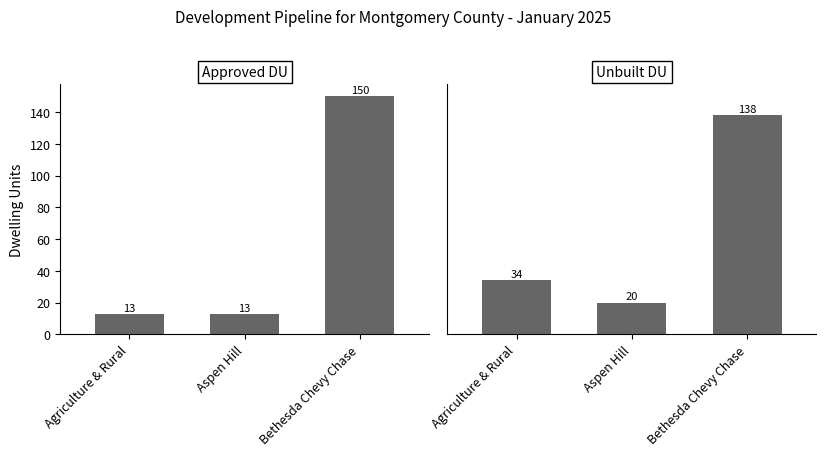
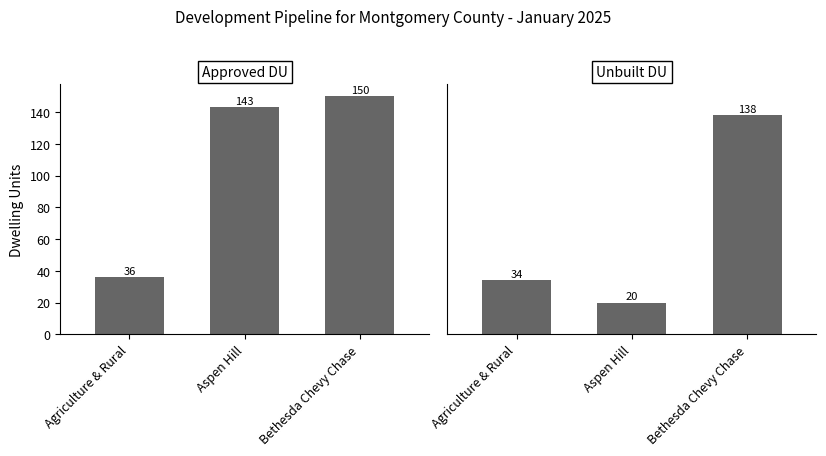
Approved DU, Agriculture & Rural: 13 -> 36
Approved DU, Aspen Hill: 13 -> 143
